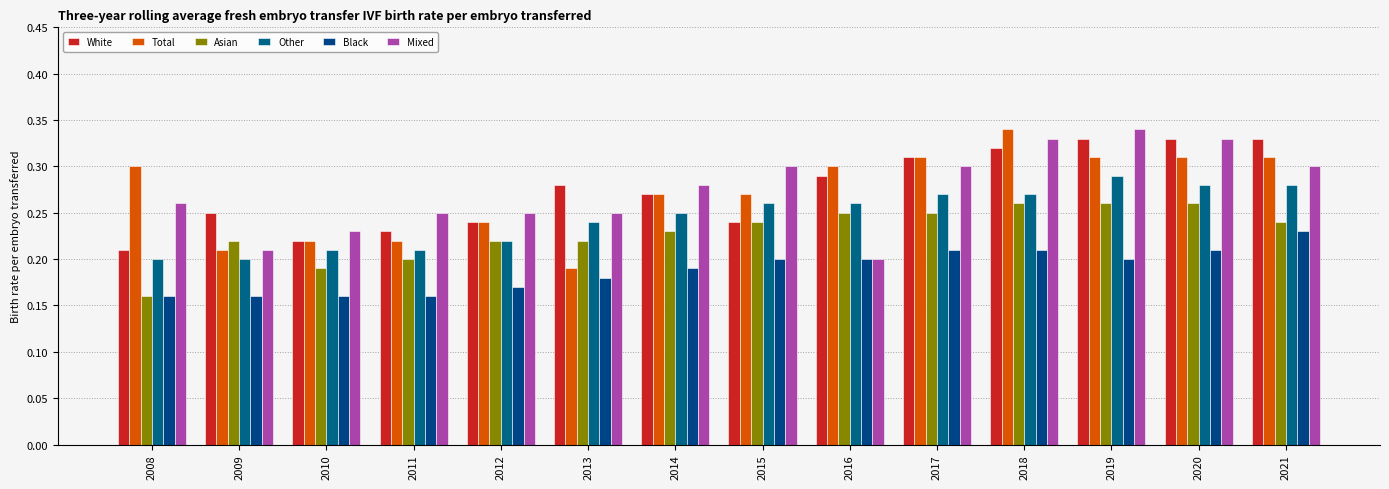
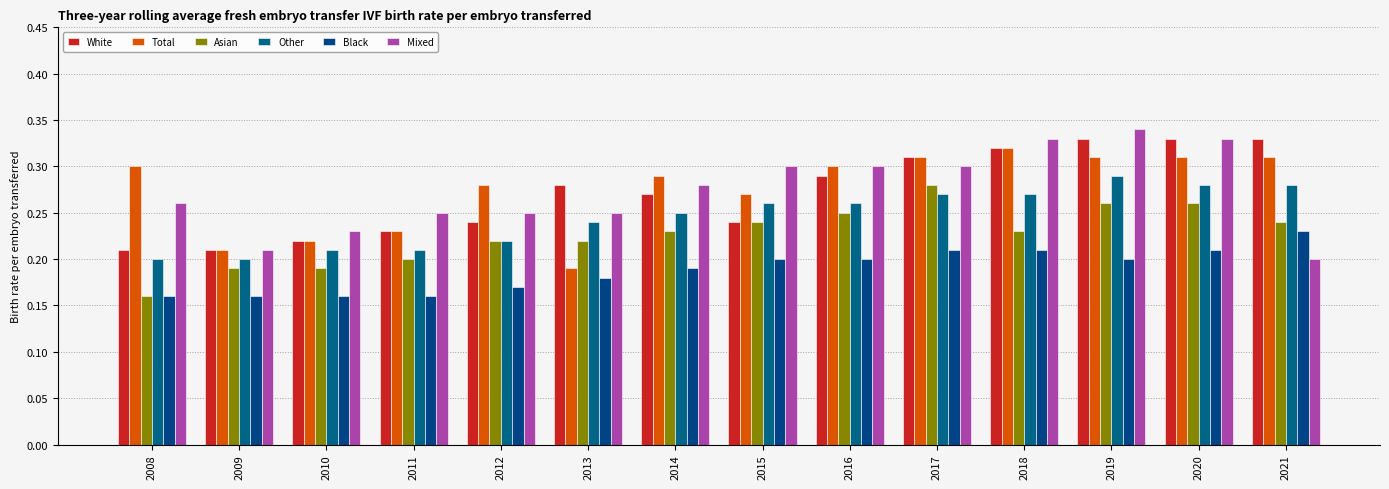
White, 2009: 0.25 -> 0.21
Asian, 2009: 0.22 -> 0.19
Total, 2011: 0.22 -> 0.23
Total, 2012: 0.24 -> 0.28
Total, 2014: 0.27 -> 0.29
Mixed, 2016: 0.2 -> 0.3
Asian, 2017: 0.25 -> 0.28
Total, 2018: 0.34 -> 0.32
Asian, 2018: 0.26 -> 0.23
Mixed, 2021: 0.3 -> 0.2
